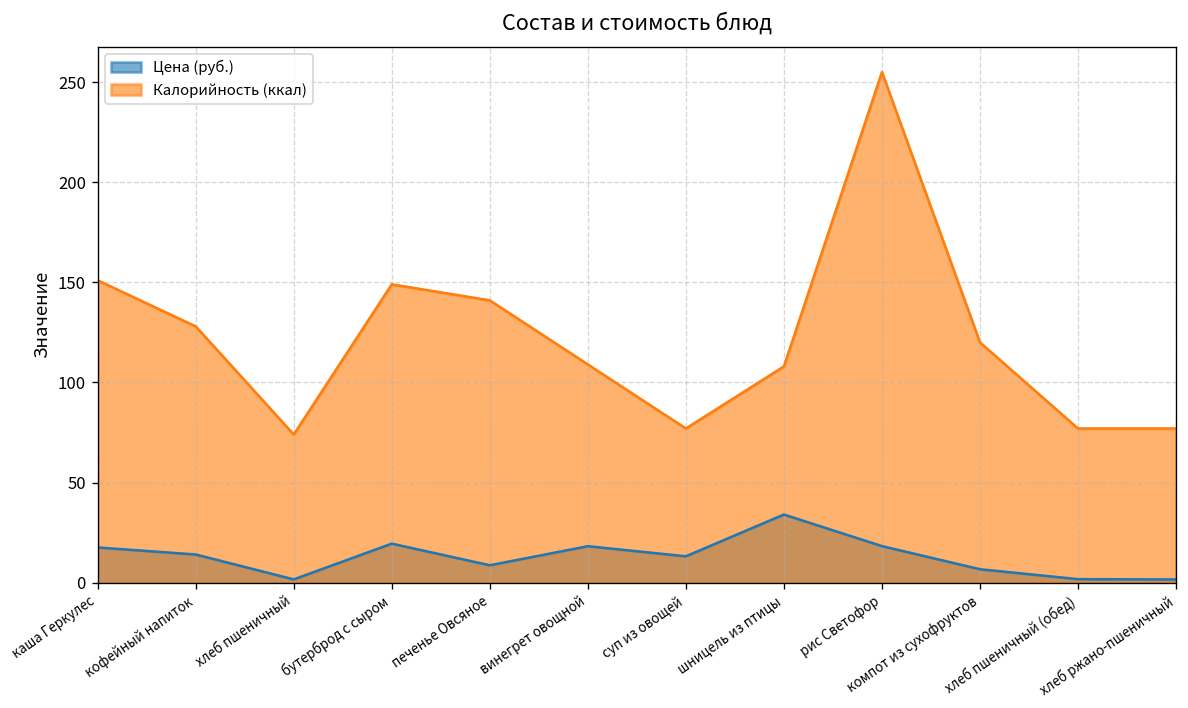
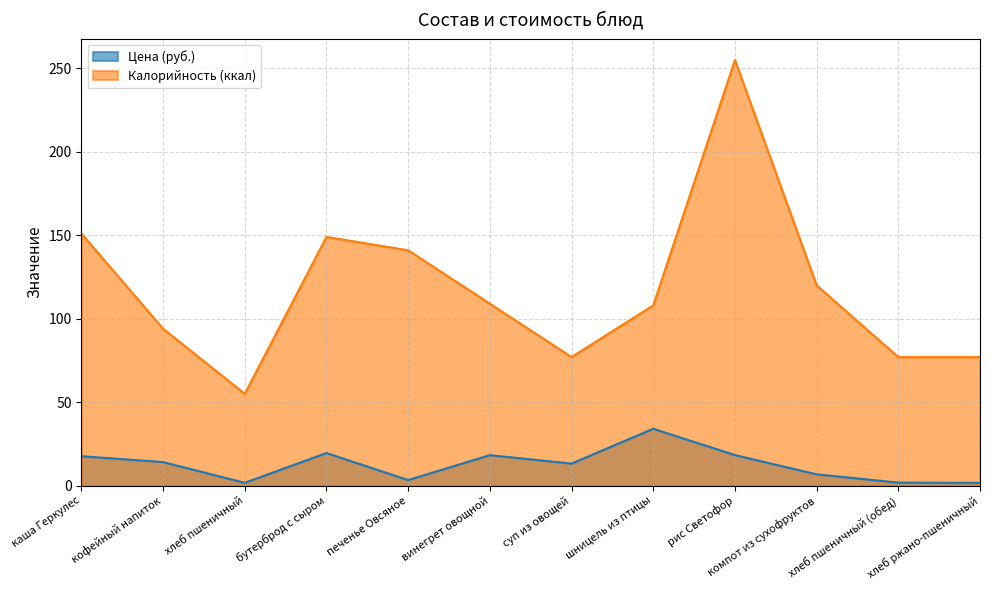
Калорийность (ккал), кофейный напиток: 128 -> 94
Калорийность (ккал), хлеб пшеничный: 74 -> 55
Цена (руб.), печенье Овсяное: 9 -> 3
